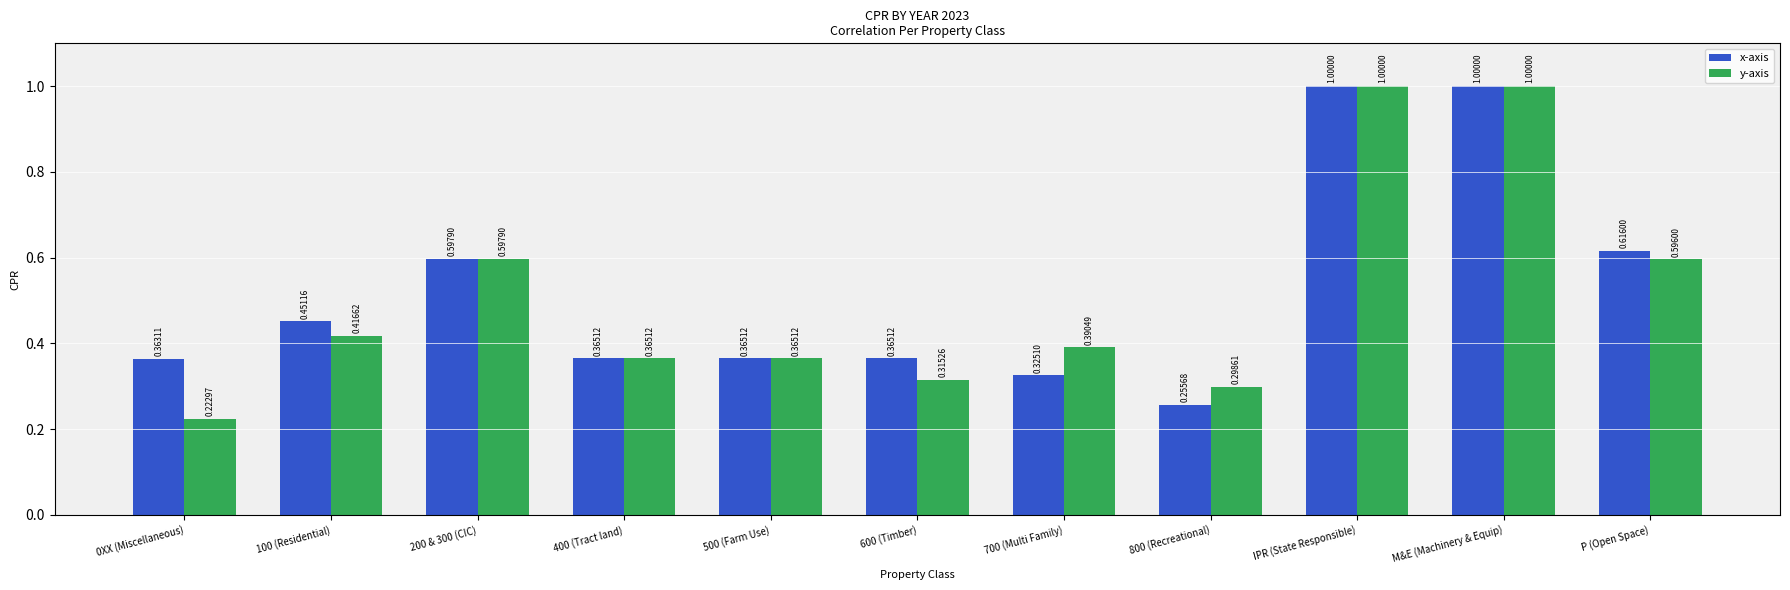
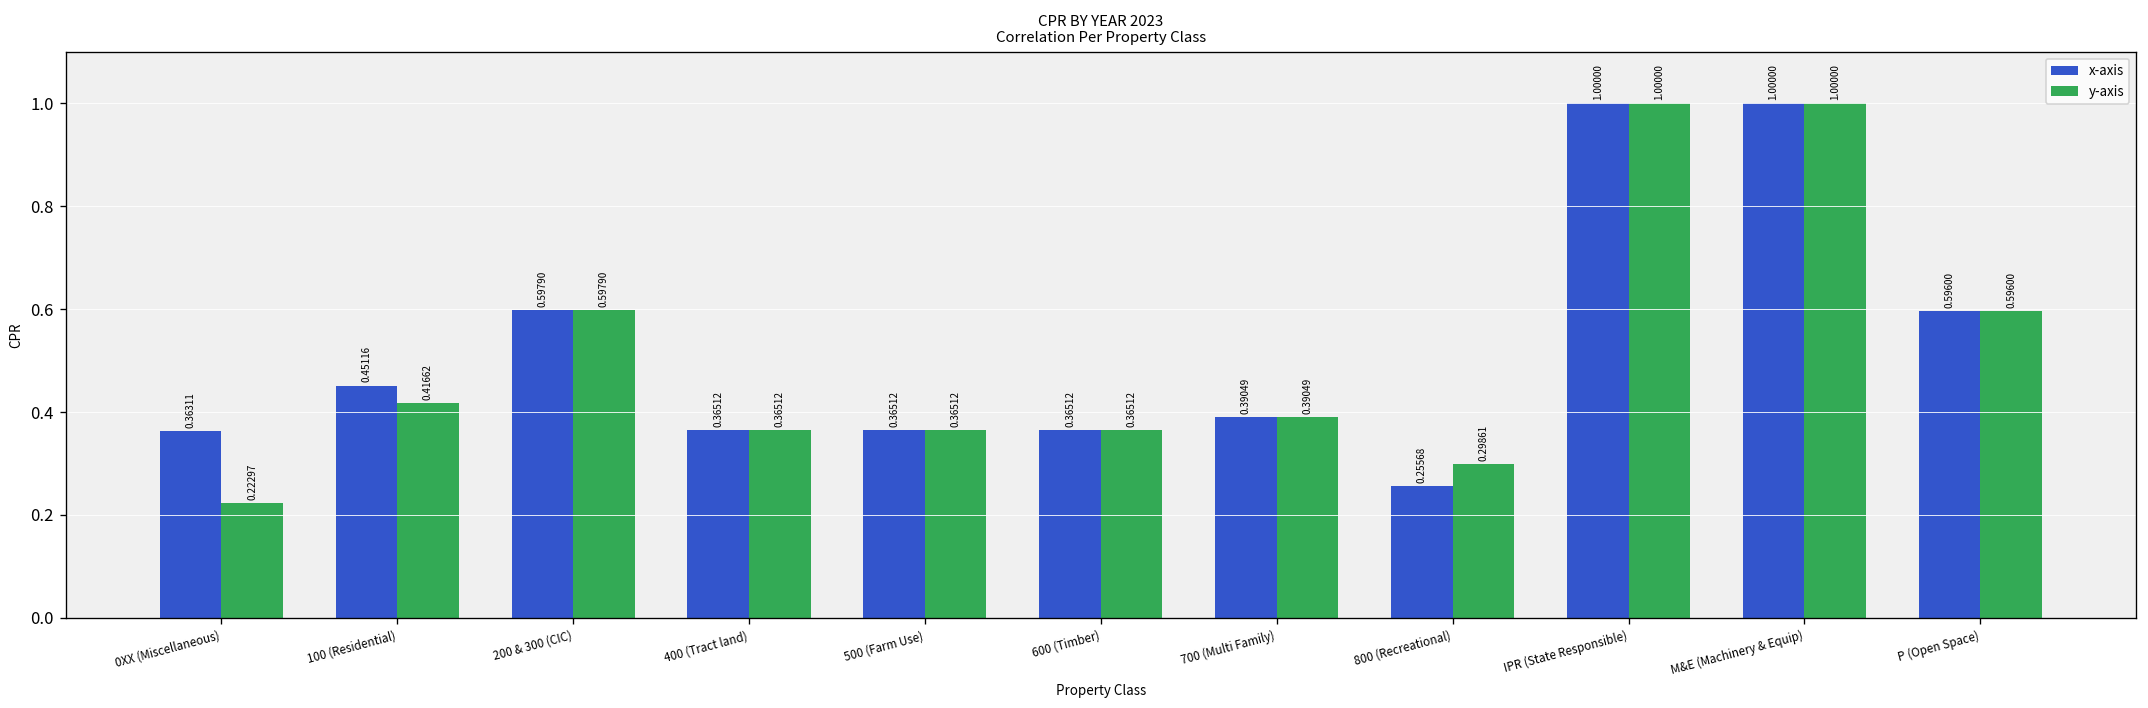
y-axis, 600 (Timber): 0.31526 -> 0.36512
x-axis, 700 (Multi Family): 0.32510 -> 0.39049
x-axis, P (Open Space): 0.61600 -> 0.59600
